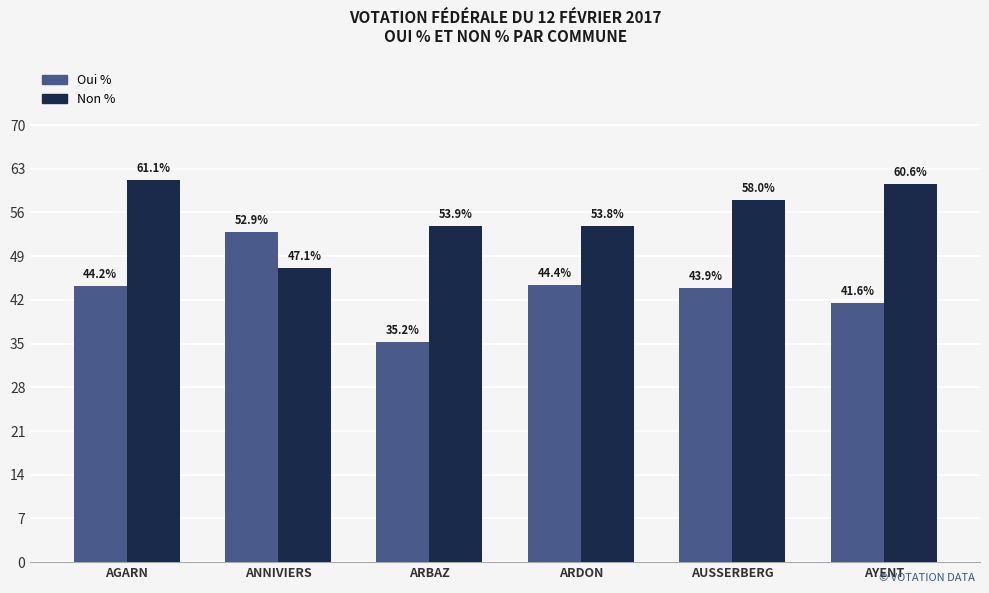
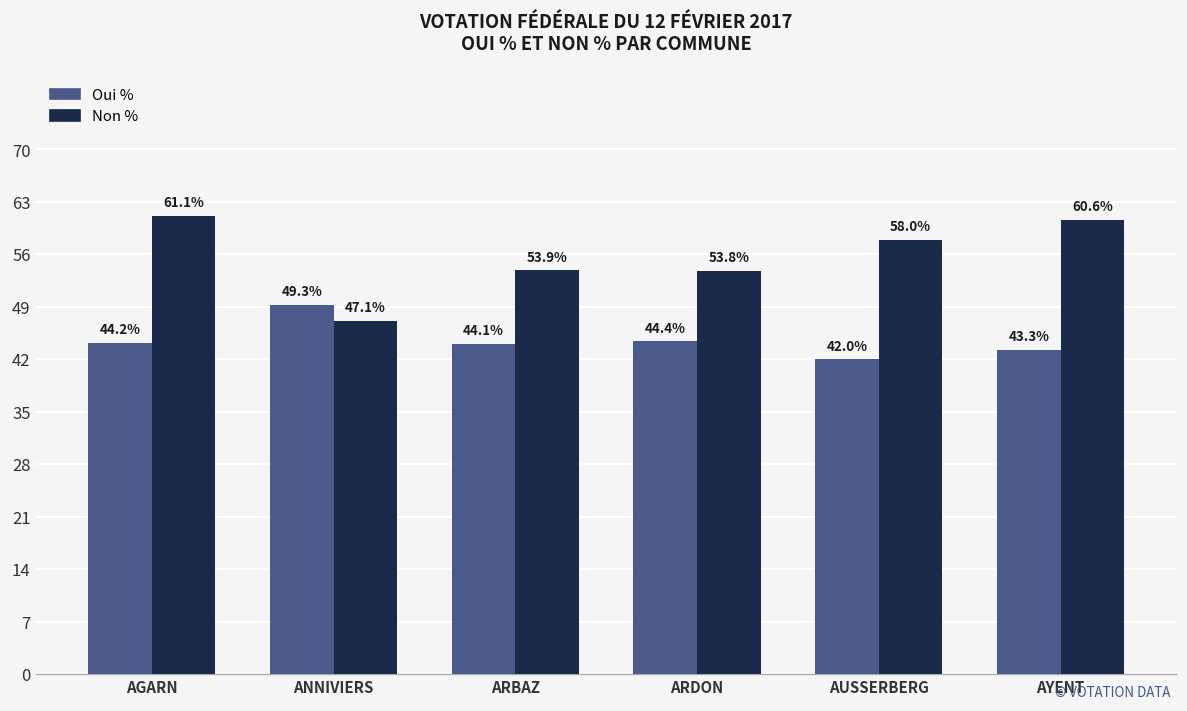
Oui %, ANNIVIERS: 52.9% -> 49.3%
Oui %, ARBAZ: 35.2% -> 44.1%
Oui %, AUSSERBERG: 43.9% -> 42.0%
Oui %, AYENT: 41.6% -> 43.3%
